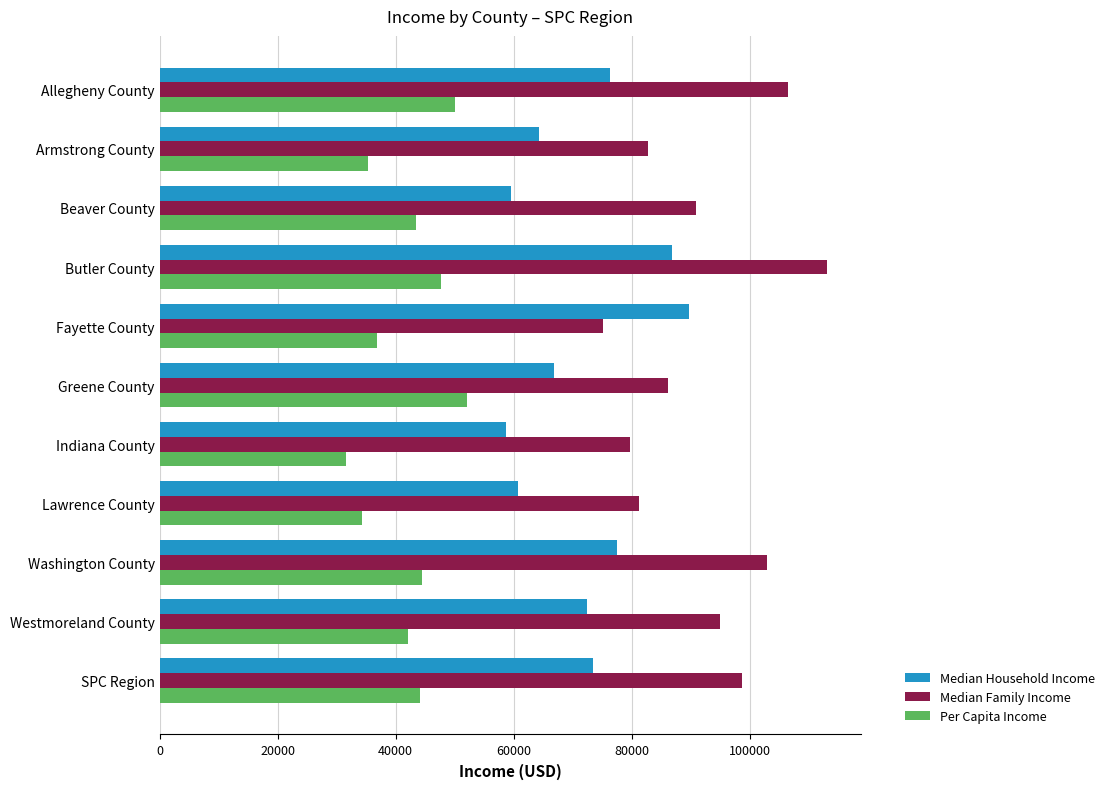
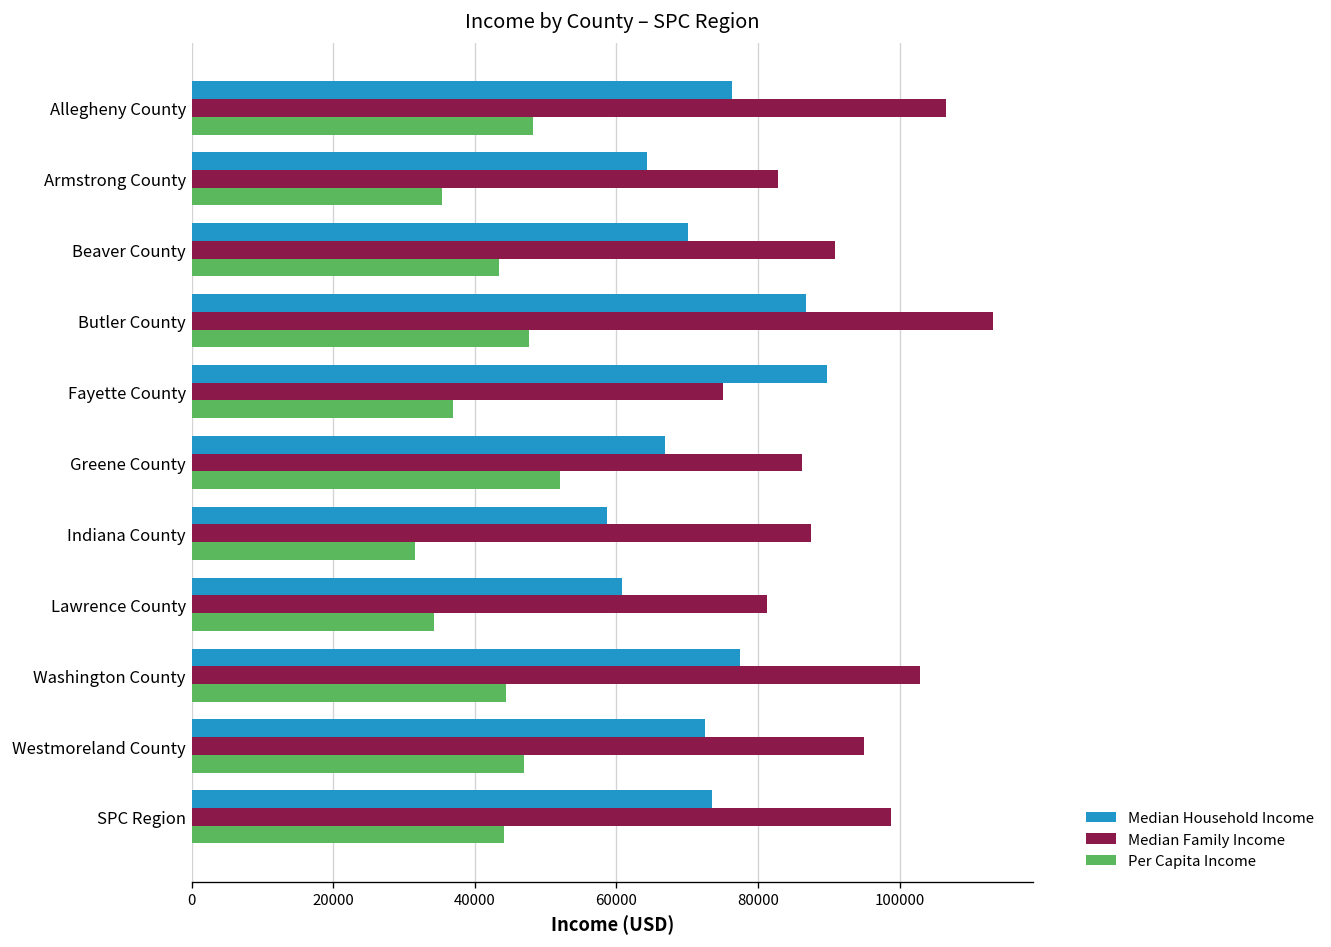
Per Capita Income, Allegheny County: 50000 -> 48000
Median Household Income, Beaver County: 60000 -> 70000
Median Family Income, Indiana County: 80000 -> 87000
Per Capita Income, Westmoreland County: 42000 -> 47000
